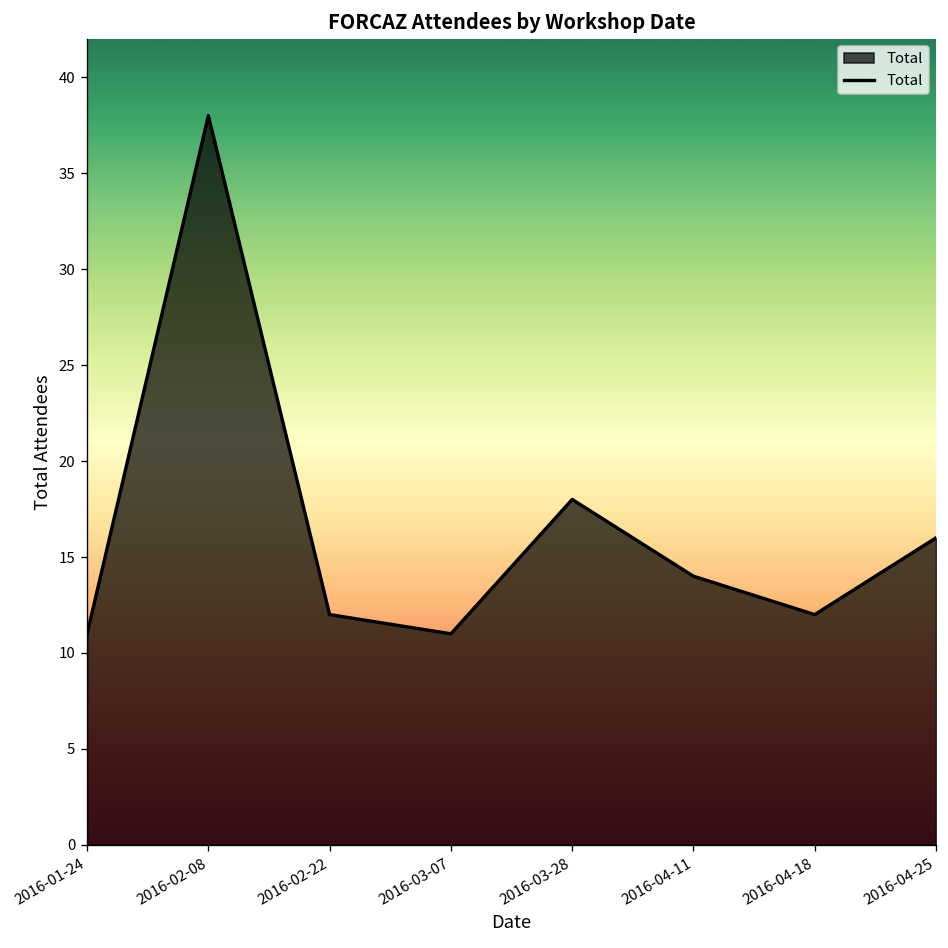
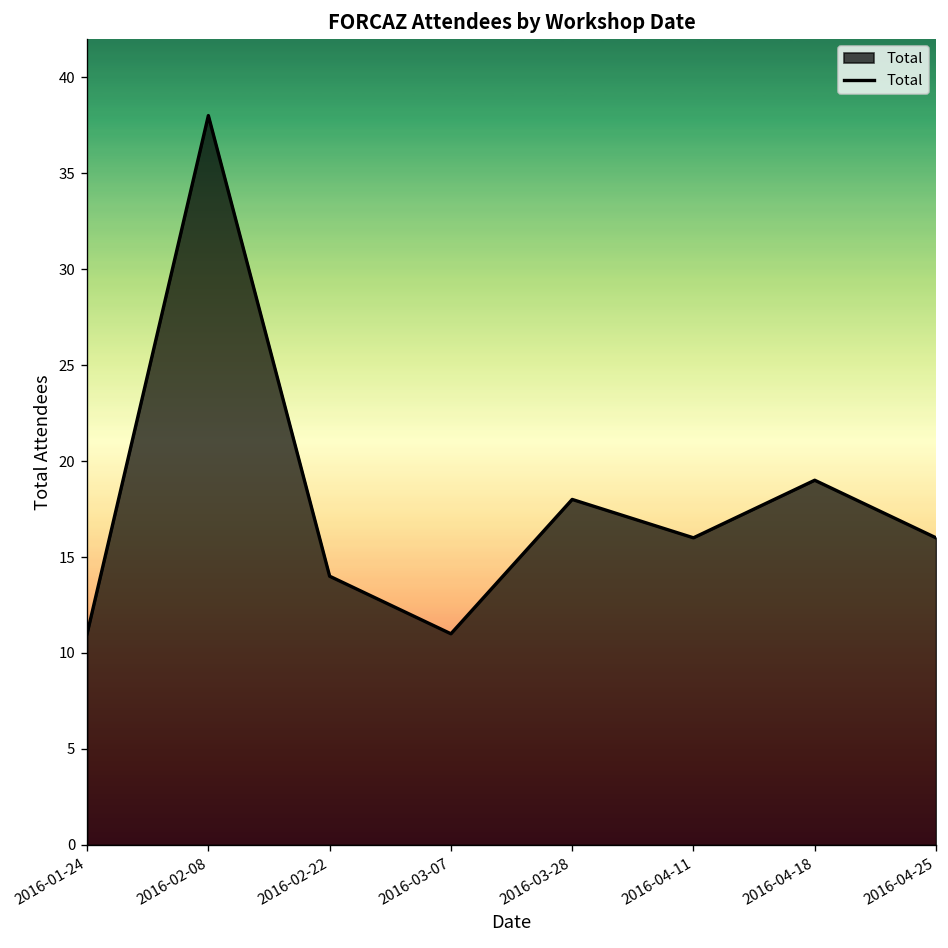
2016-02-22: 12 -> 14
2016-04-11: 14 -> 16
2016-04-18: 12 -> 19
